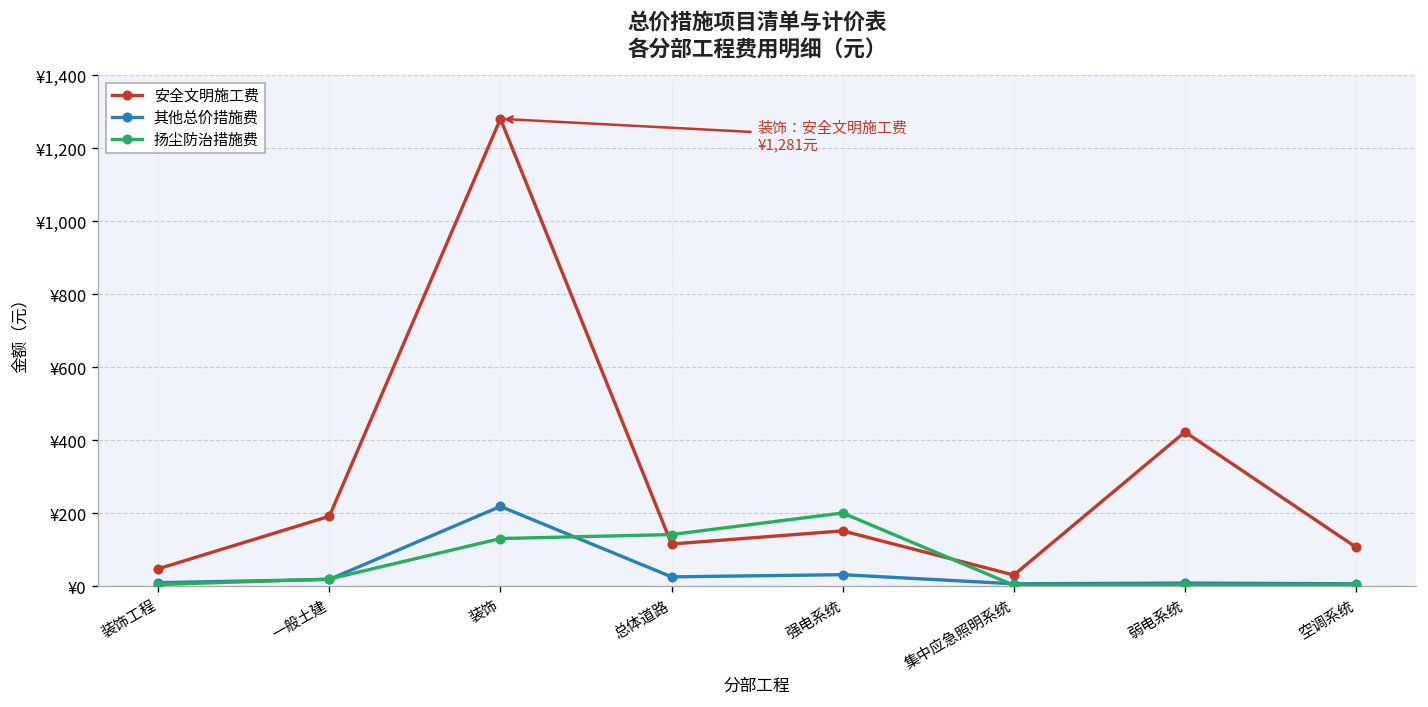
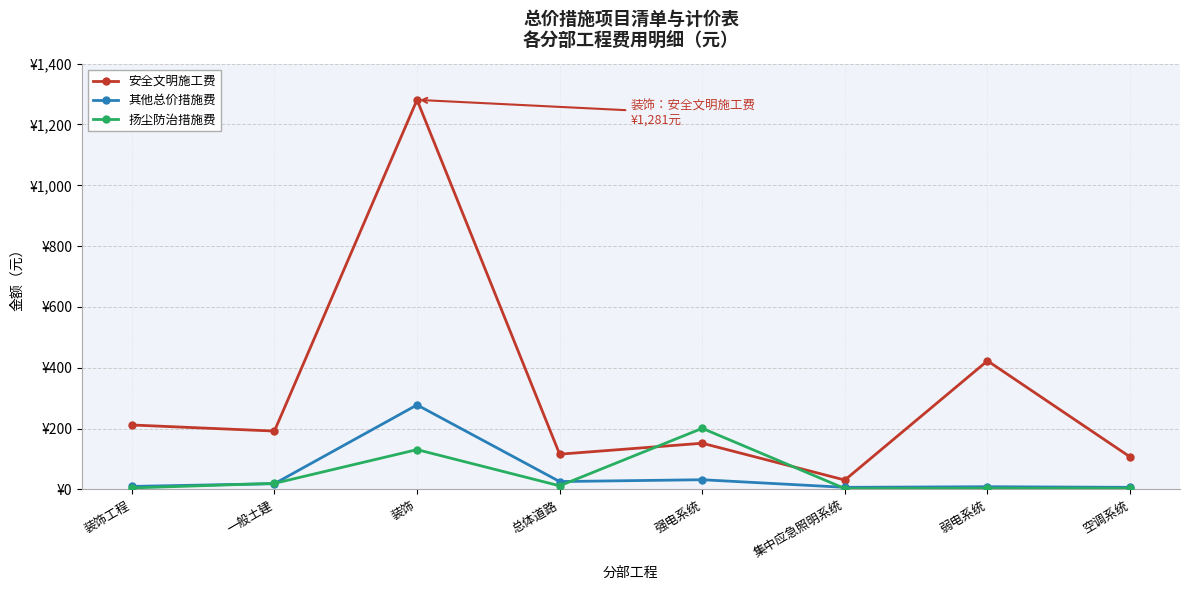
安全文明施工费, 装饰工程: ¥50 -> ¥210
其他总价措施费, 装饰: ¥220 -> ¥280
扬尘防治措施费, 总体道路: ¥140 -> ¥10
